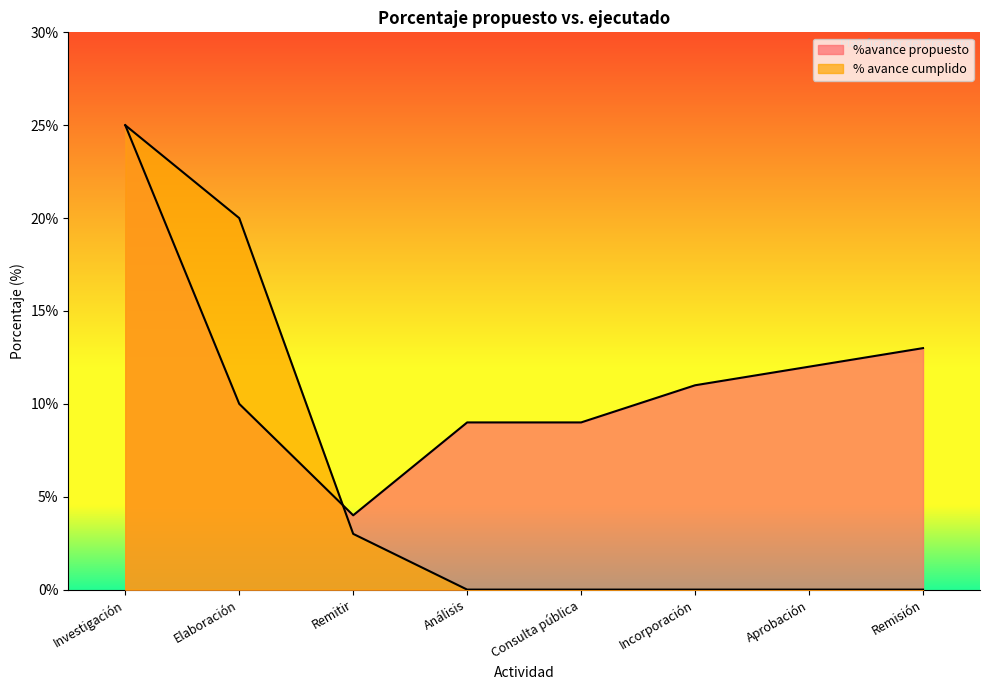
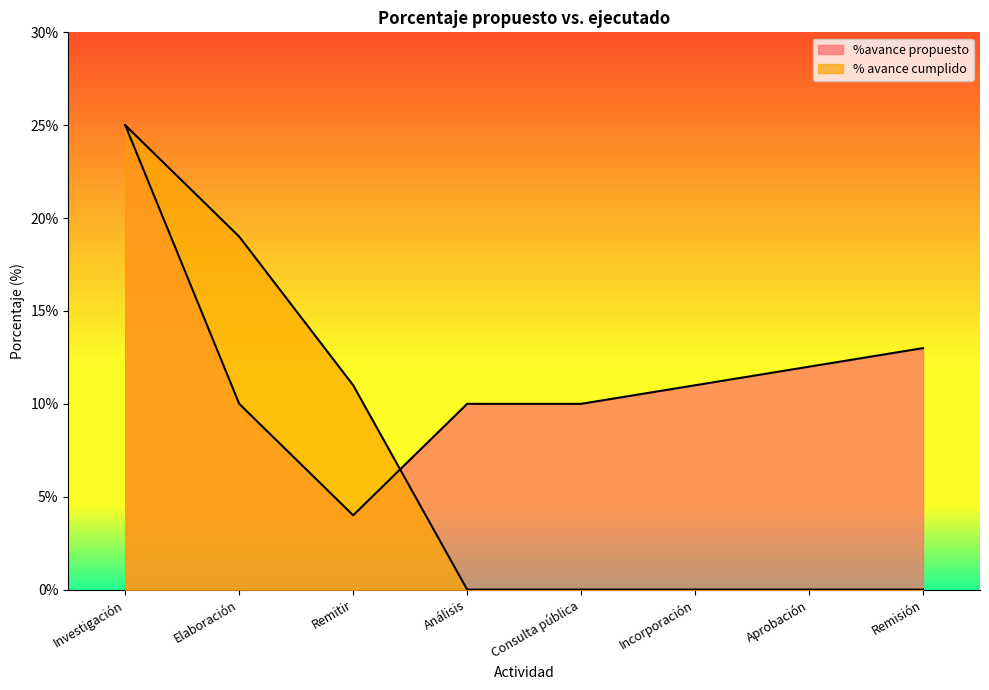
% avance cumplido, Elaboración: 20% -> 19%
% avance cumplido, Remitir: 3% -> 11%
%avance propuesto, Análisis: 9% -> 10%
%avance propuesto, Consulta pública: 9% -> 10%
